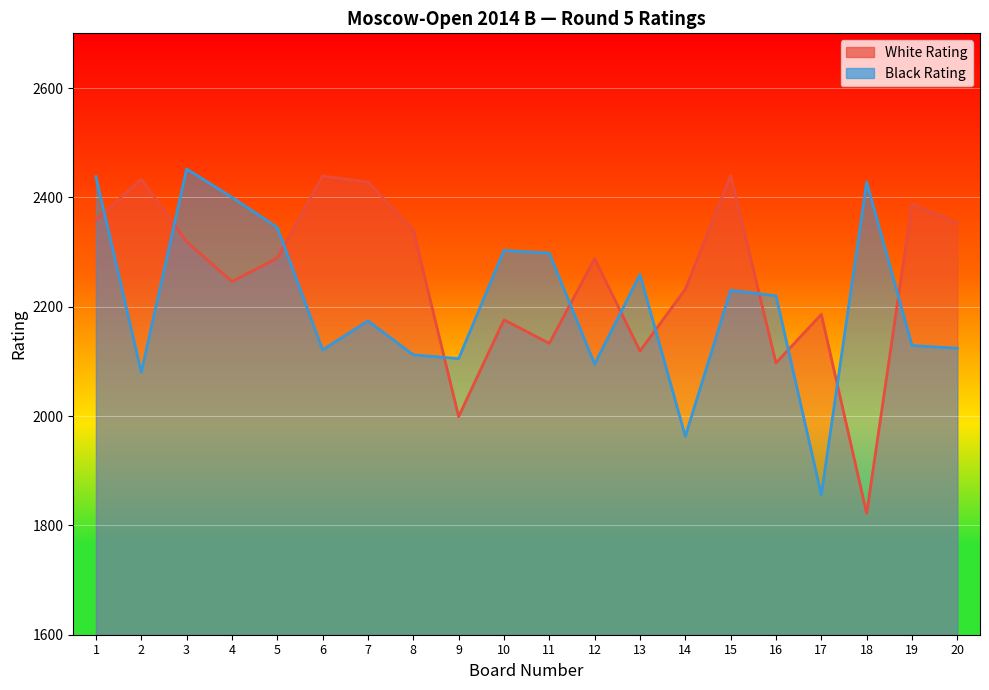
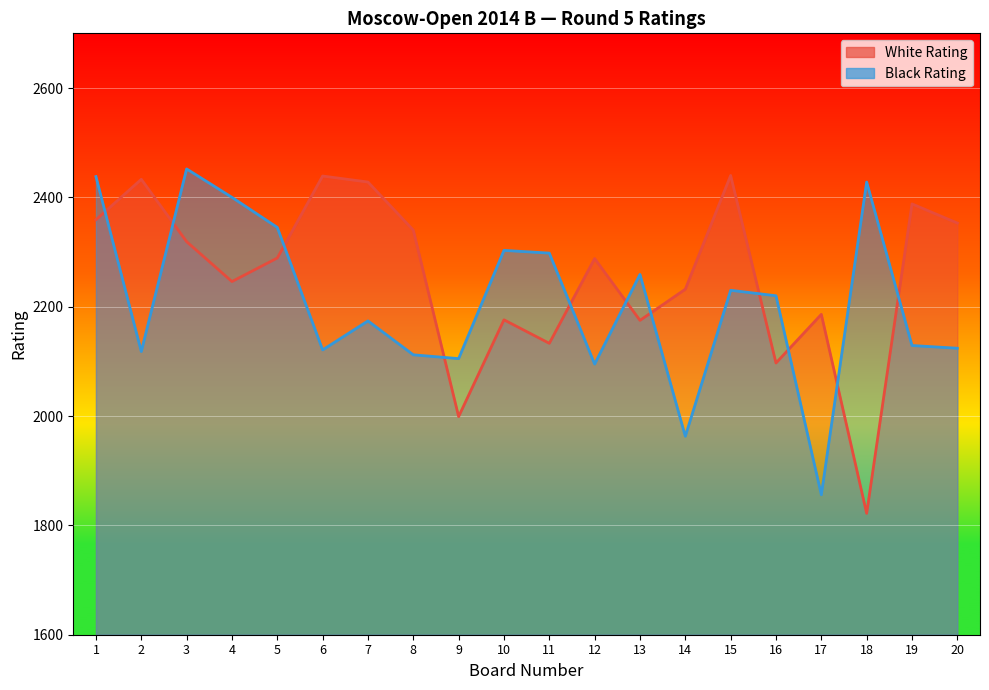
Black Rating, 2: 2080 -> 2120
White Rating, 13: 2120 -> 2180
